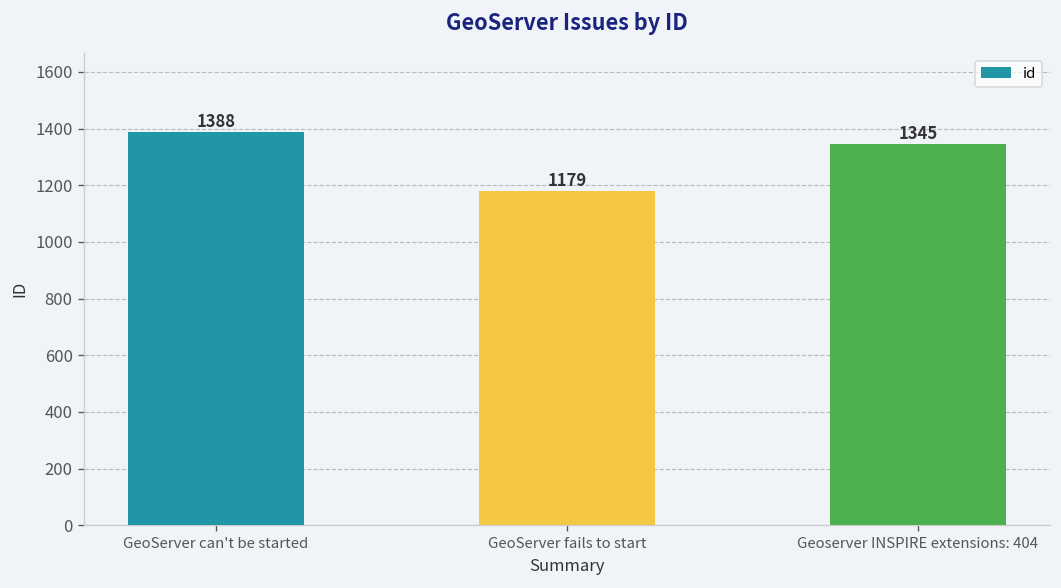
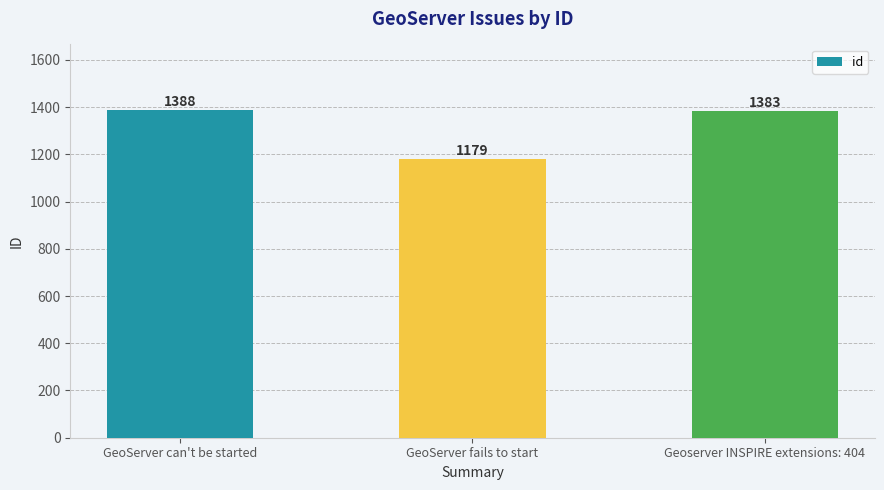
Geoserver INSPIRE extensions: 404: 1345 -> 1383
